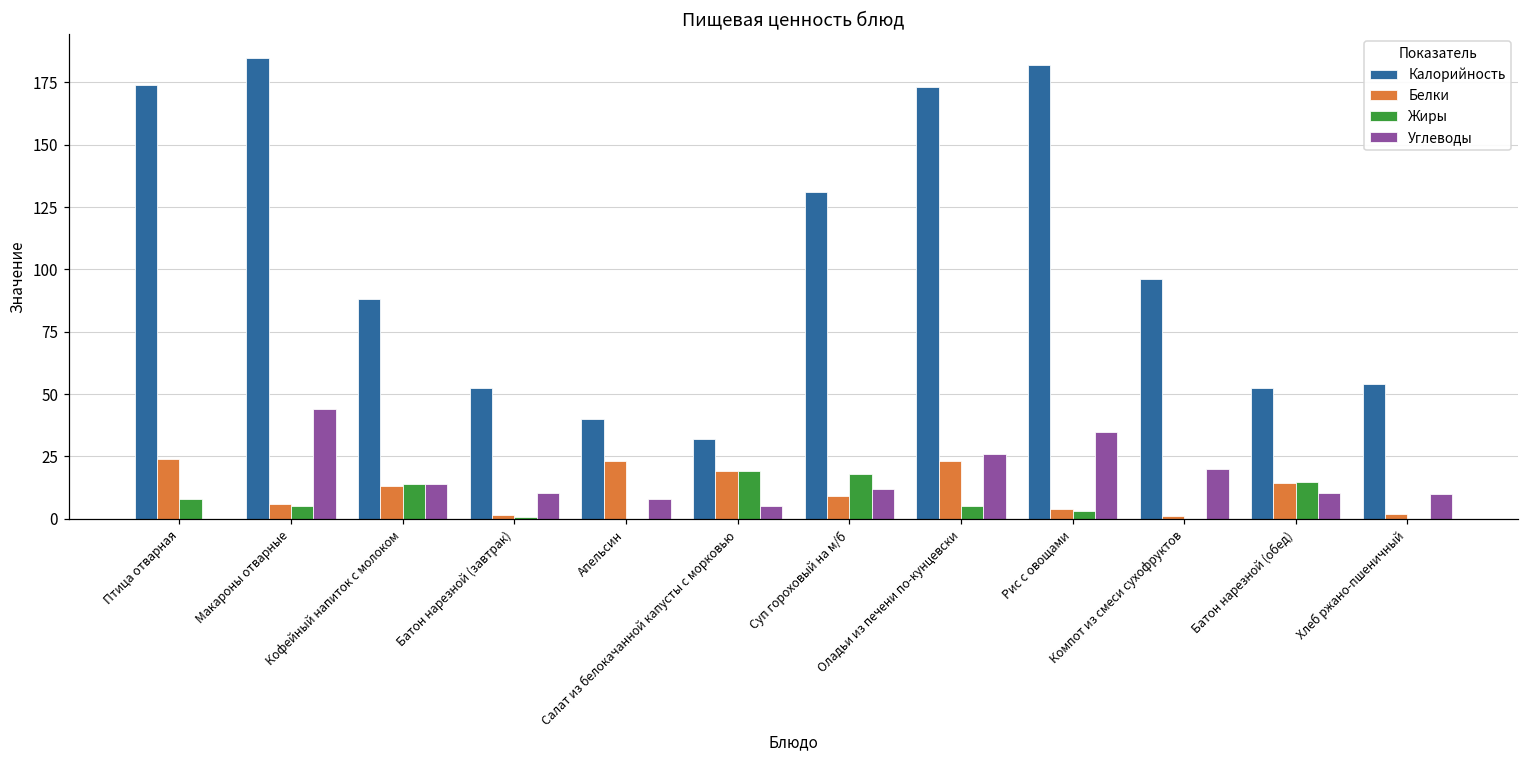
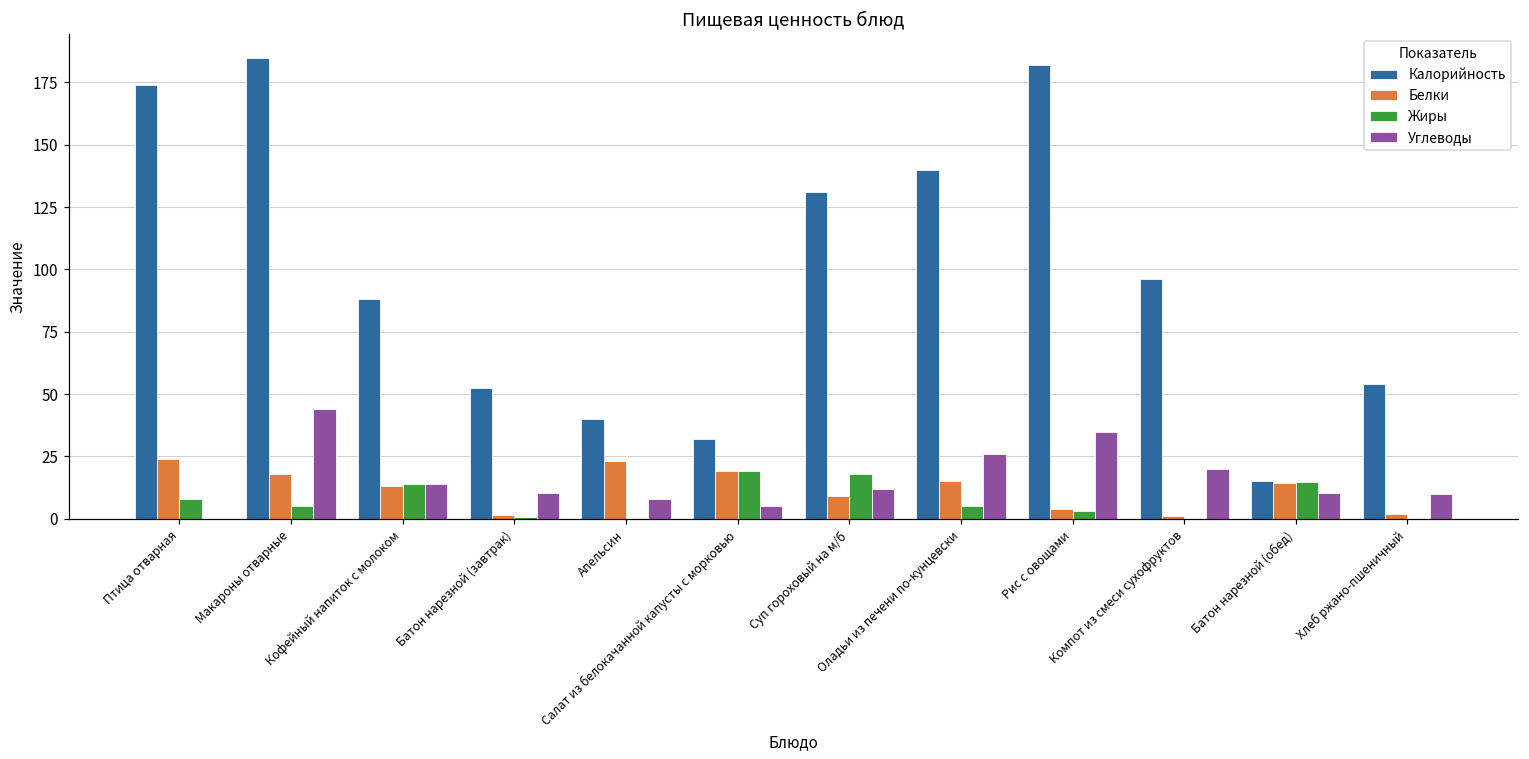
Белки, Макароны отварные: 6 -> 18
Калорийность, Оладьи из печени по-кунцевски: 173 -> 140
Белки, Оладьи из печени по-кунцевски: 23 -> 15
Калорийность, Батон нарезной (обед): 52 -> 15
